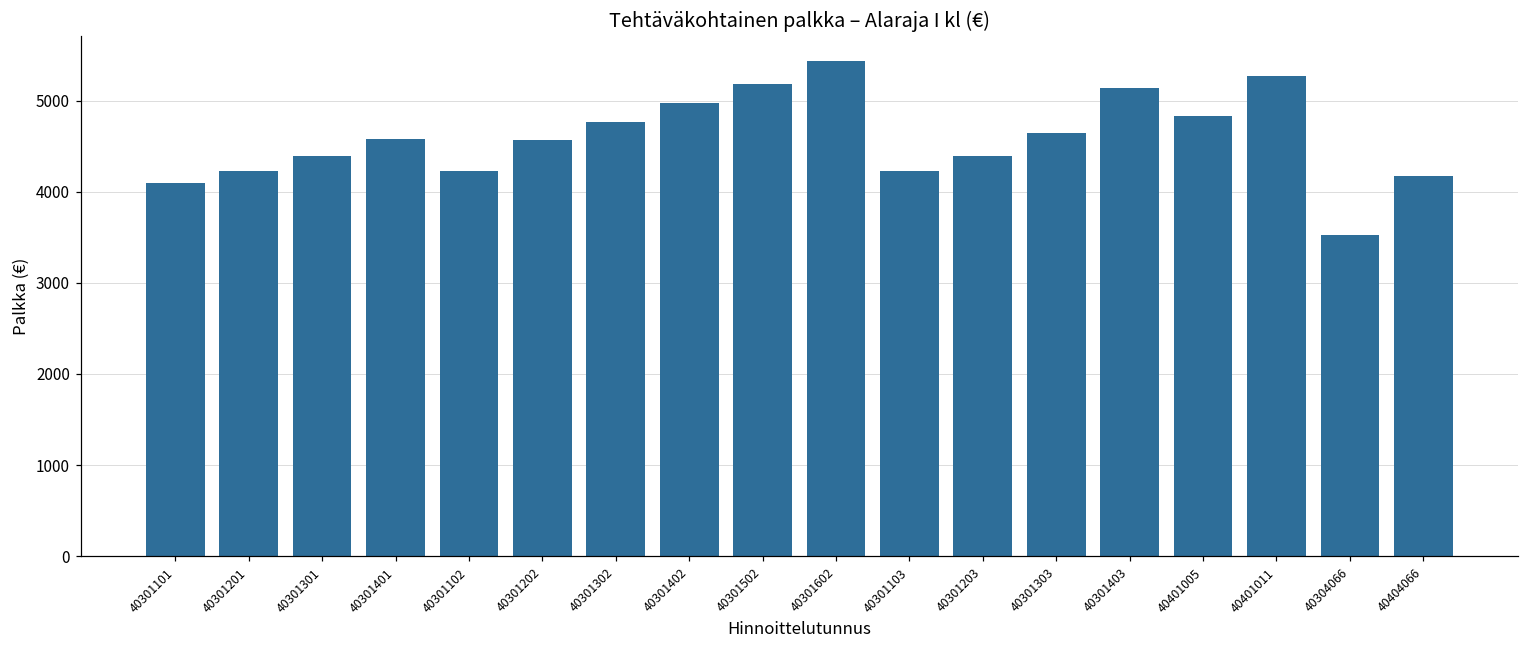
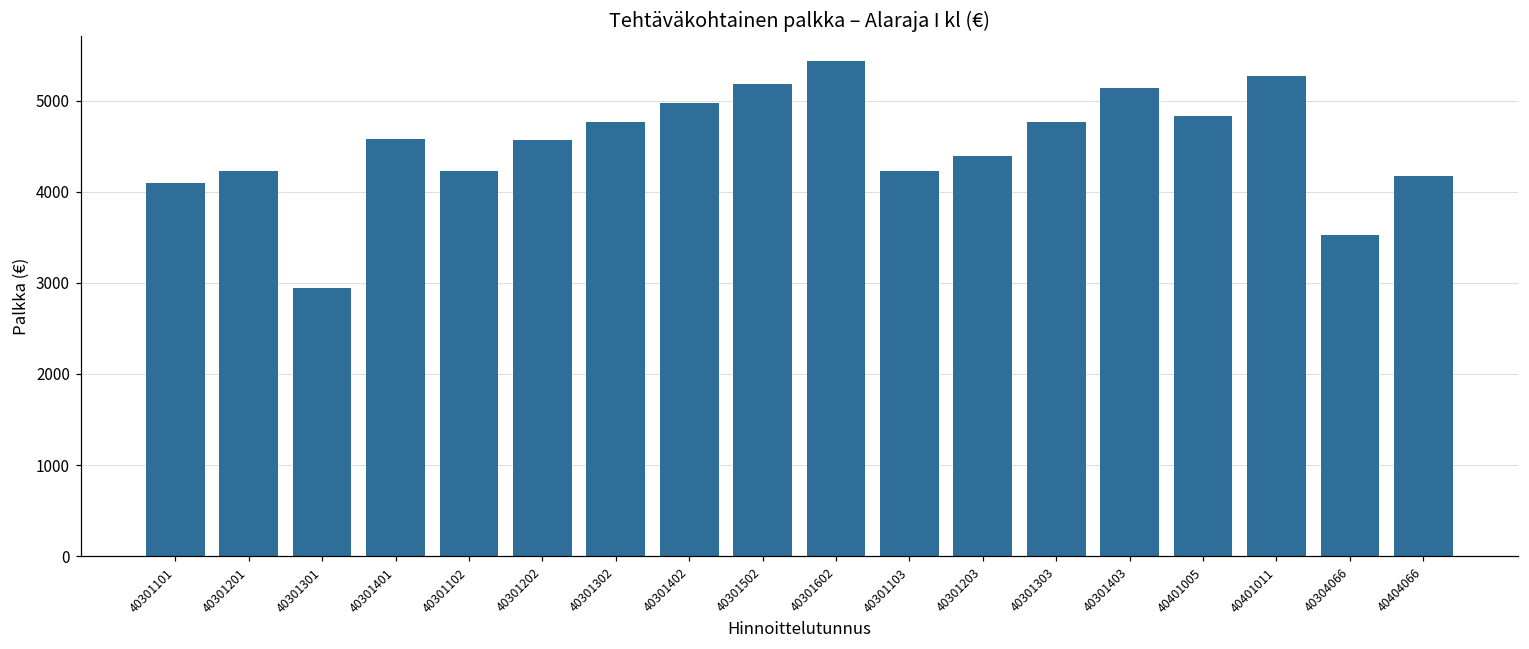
40301301: 4400 -> 2900
40301303: 4600 -> 4800
